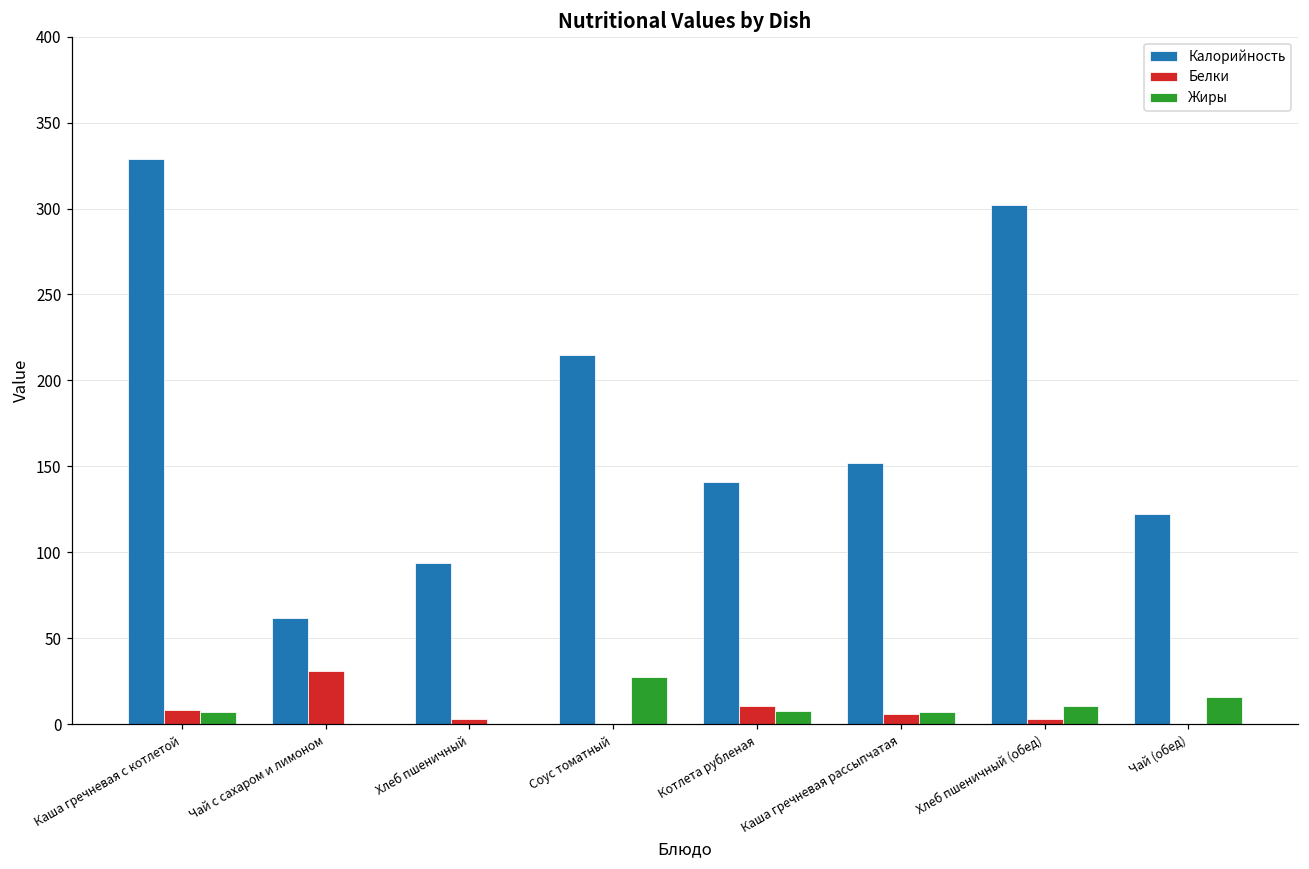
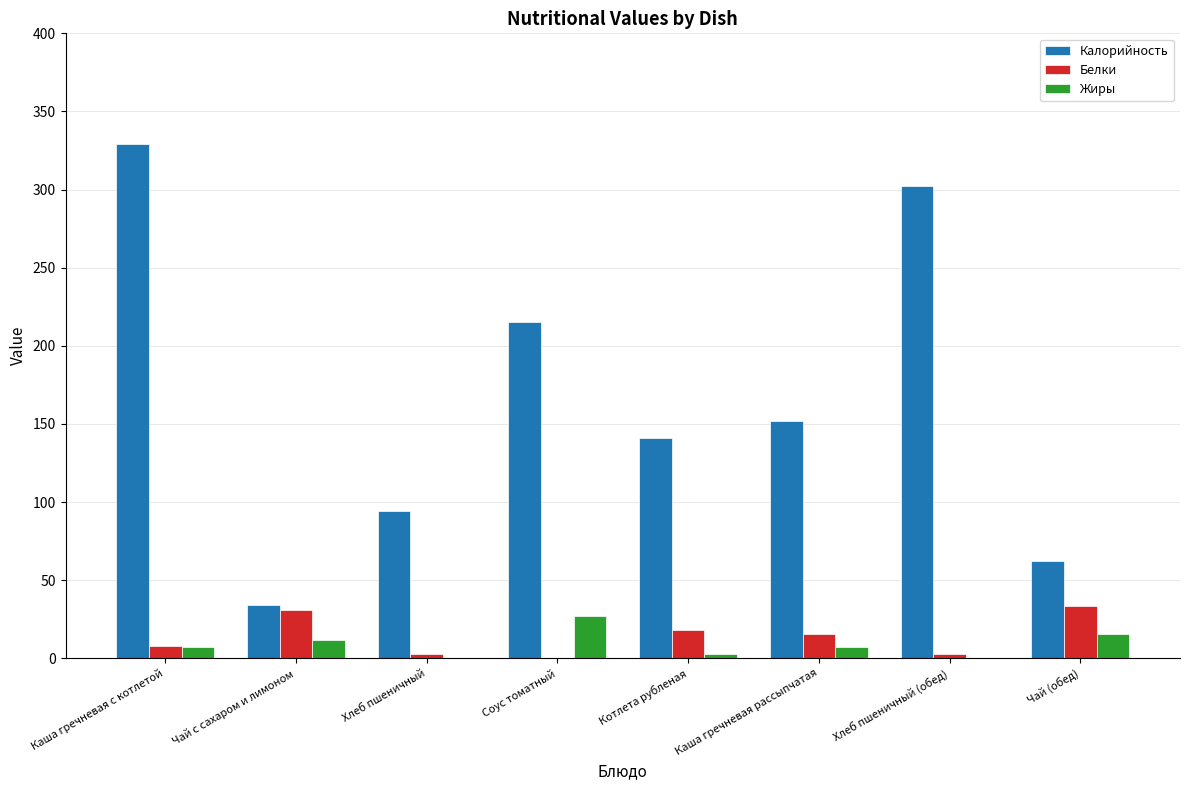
Калорийность, Чай с сахаром и лимоном: 62 -> 34
Жиры, Чай с сахаром и лимоном: 0 -> 12
Белки, Котлета рубленая: 10 -> 18
Жиры, Котлета рубленая: 8 -> 3
Белки, Каша гречневая рассыпчатая: 6 -> 16
Жиры, Хлеб пшеничный (обед): 11 -> 0
Калорийность, Чай (обед): 122 -> 62
Белки, Чай (обед): 0 -> 34
